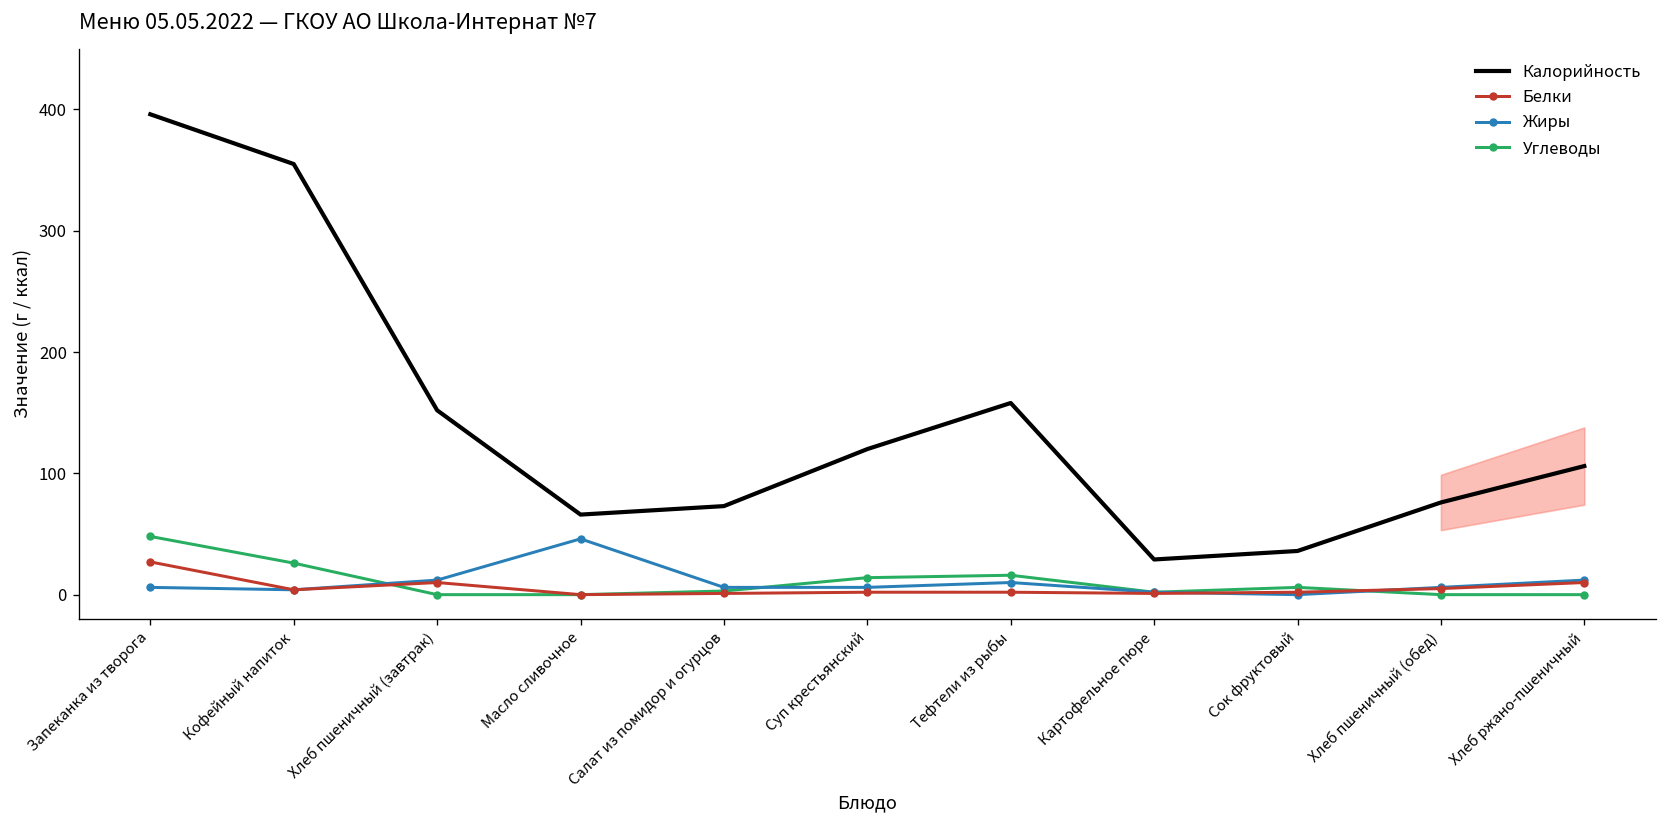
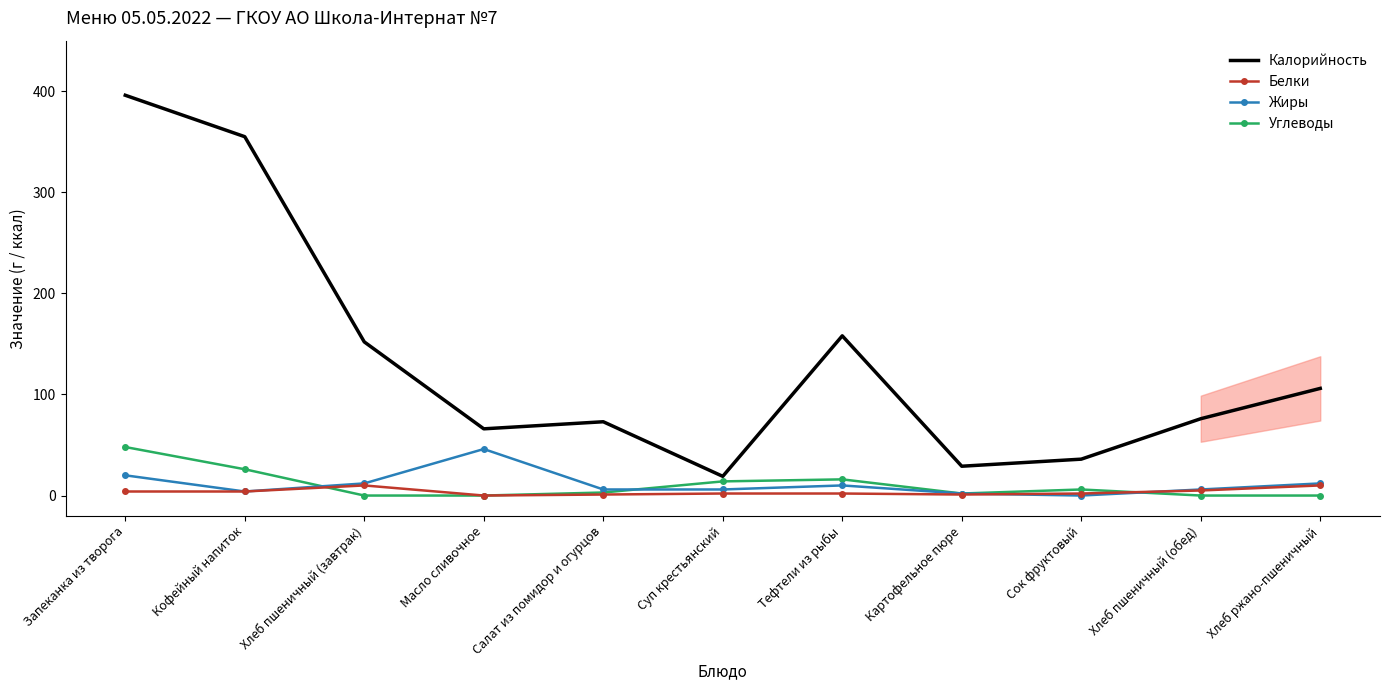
Белки, Запеканка из творога: 27 -> 4
Жиры, Запеканка из творога: 6 -> 20
Калорийность, Суп крестьянский: 120 -> 19
